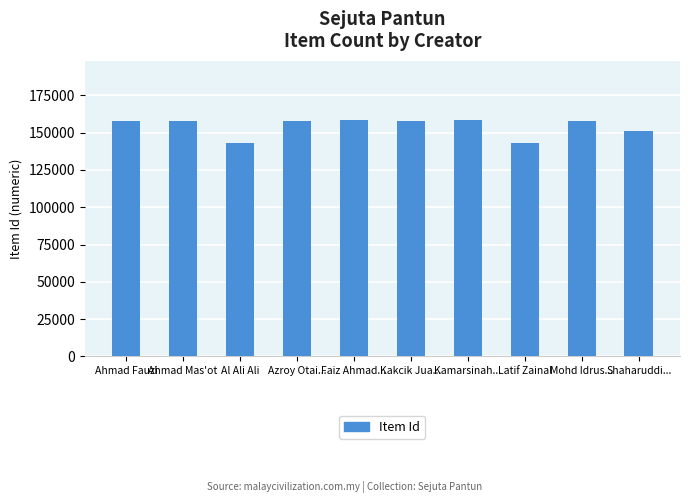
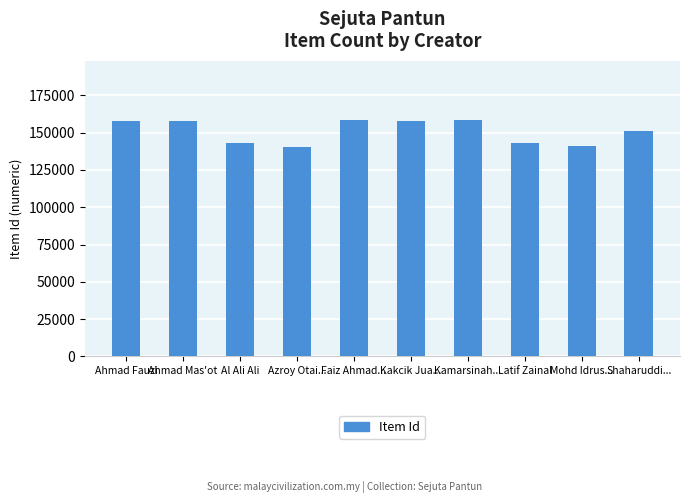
Azroy Otai...: 158000 -> 141000
Mohd Idrus...: 158000 -> 141000
